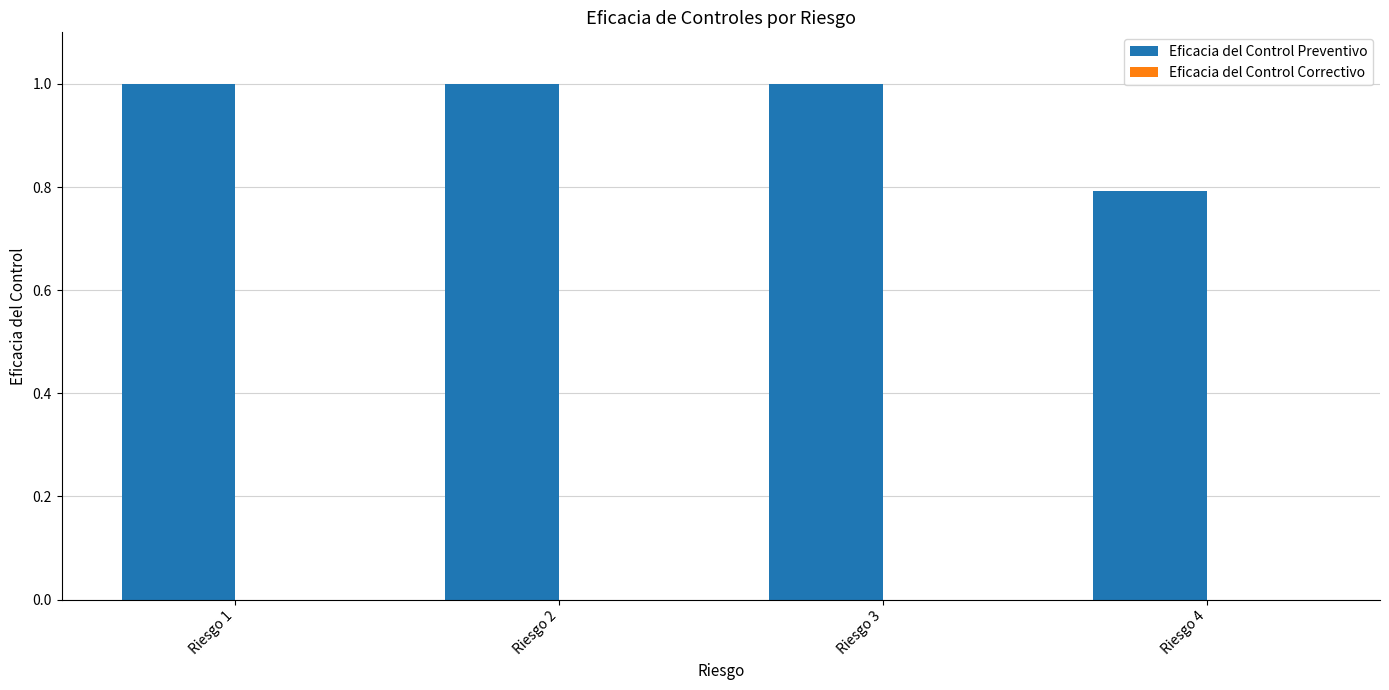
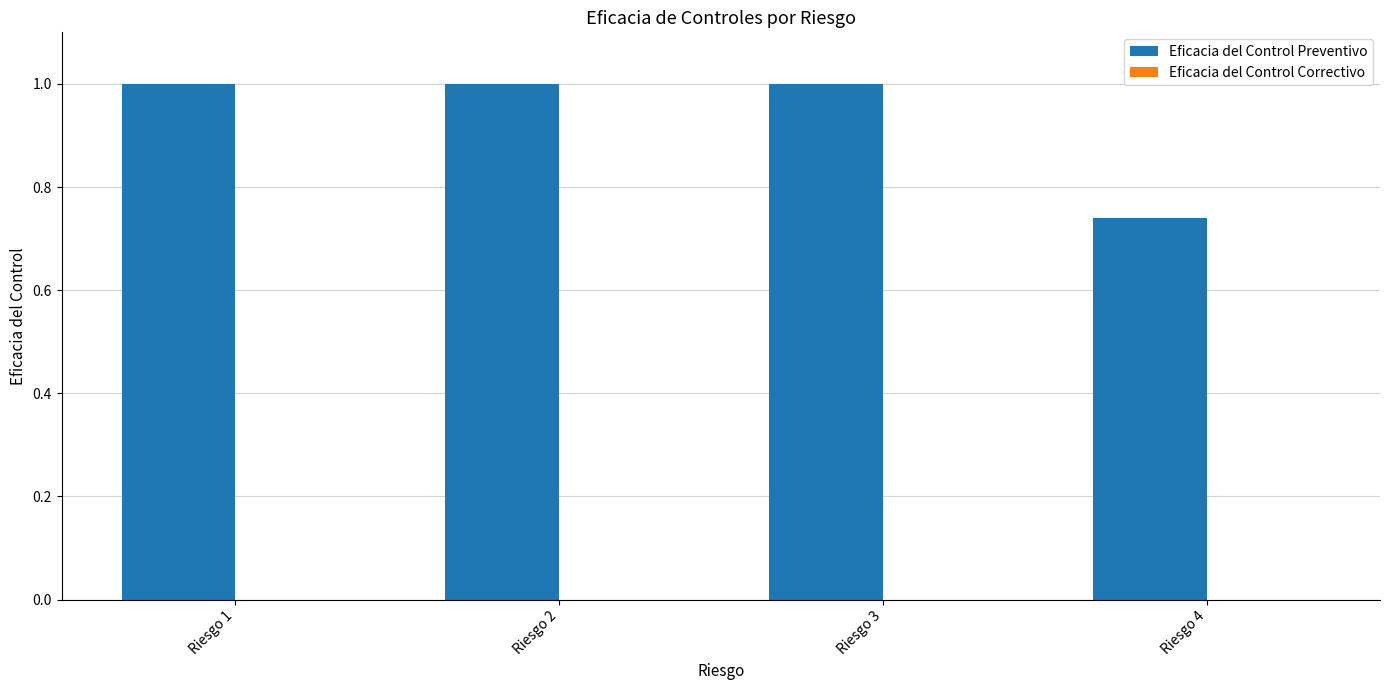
Eficacia del Control Preventivo, Riesgo 4: 0.79 -> 0.74
